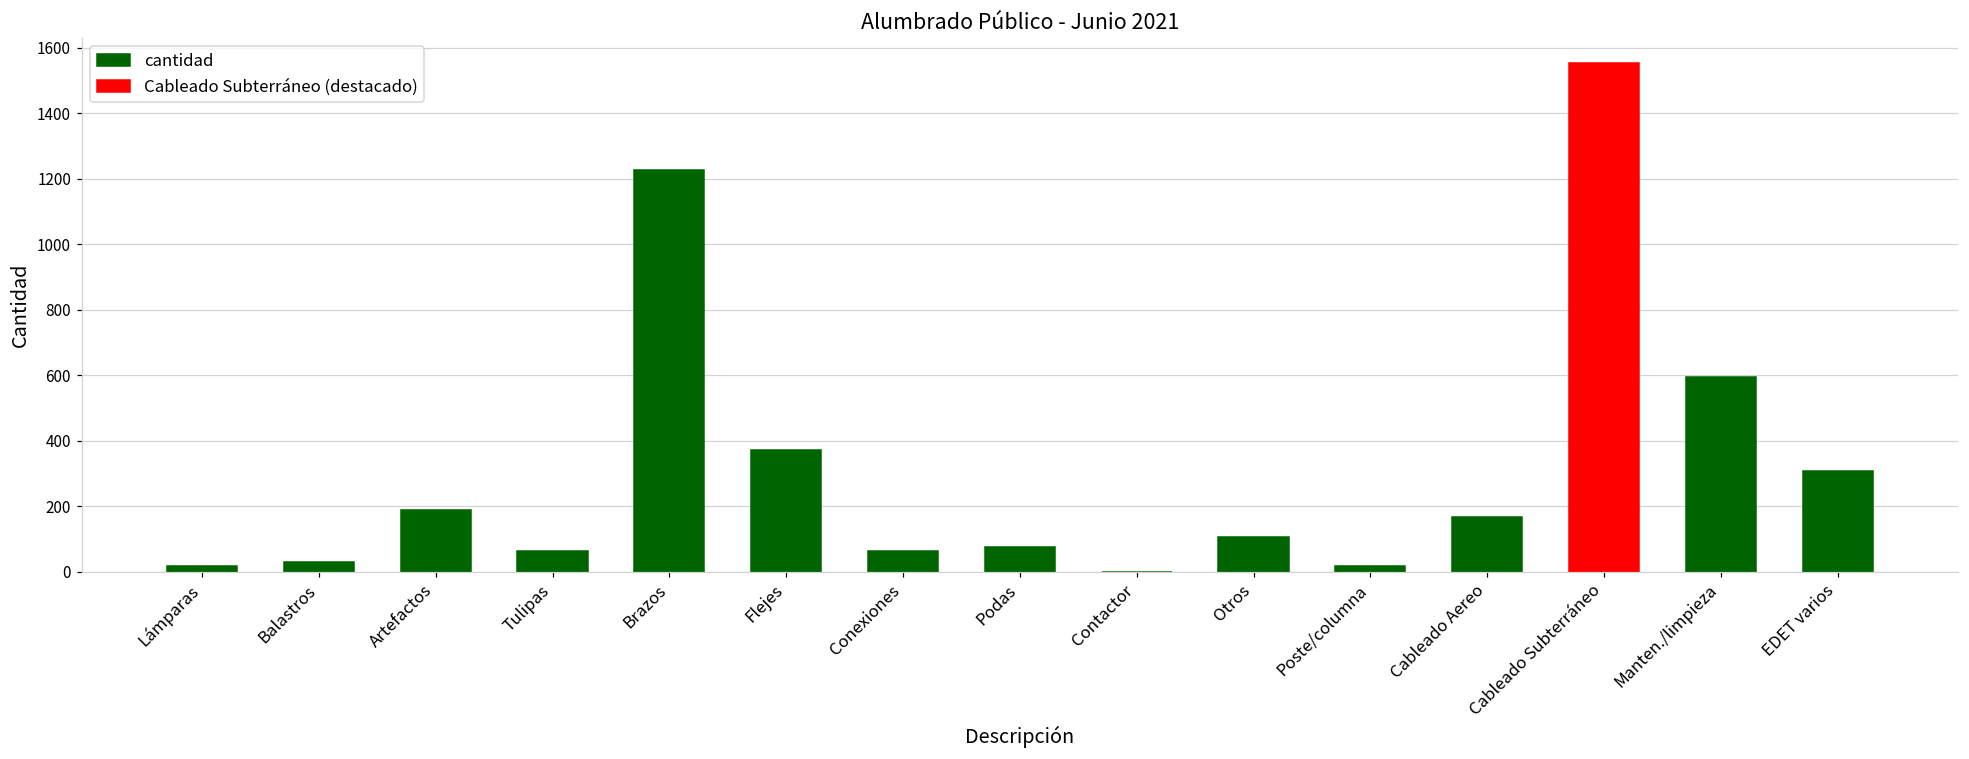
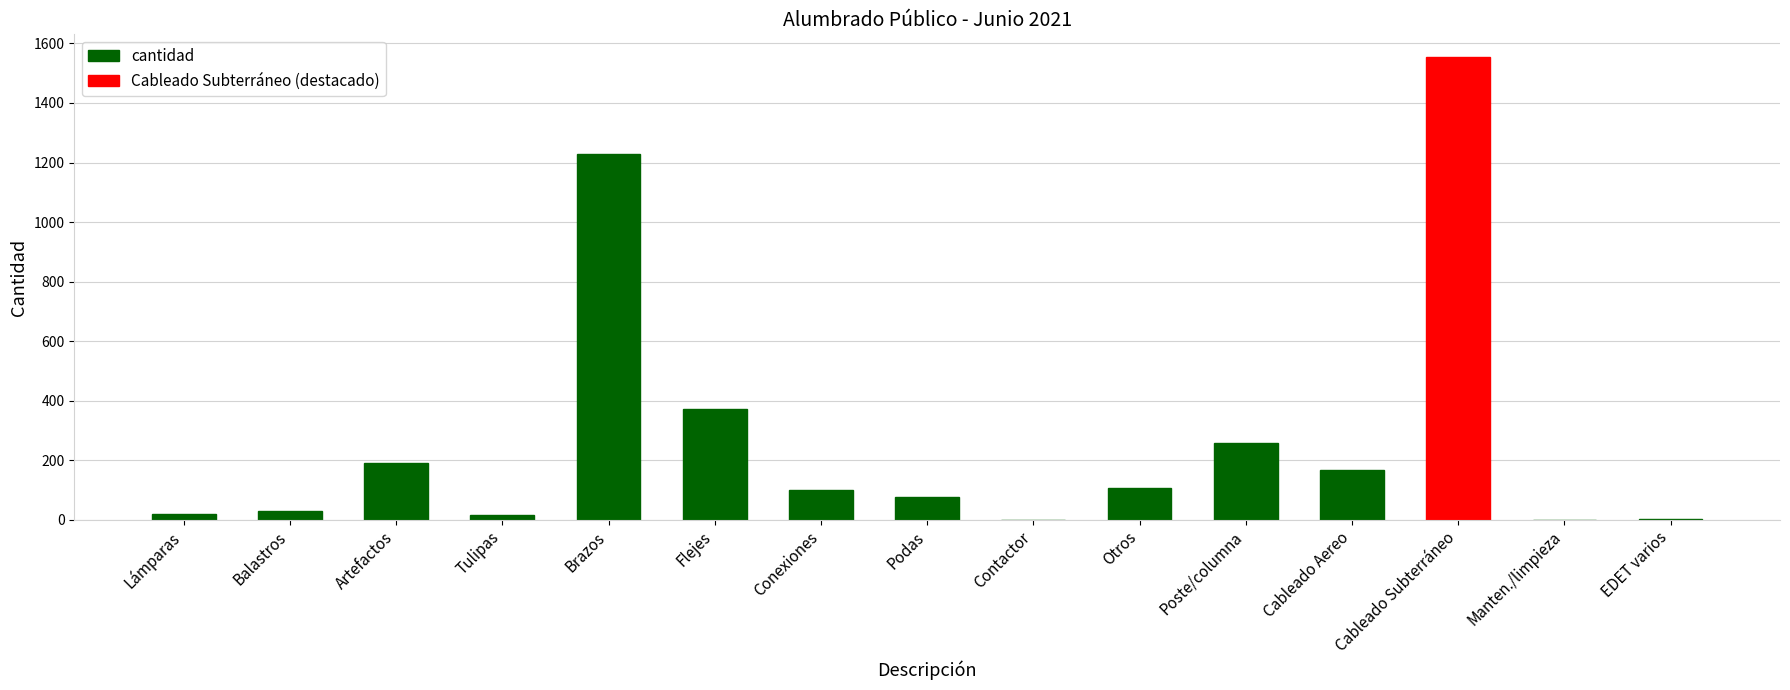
Tulipas: 60 -> 10
Conexiones: 60 -> 100
Poste/columna: 20 -> 260
Manten./limpieza: 590 -> 0
EDET varios: 310 -> 0
